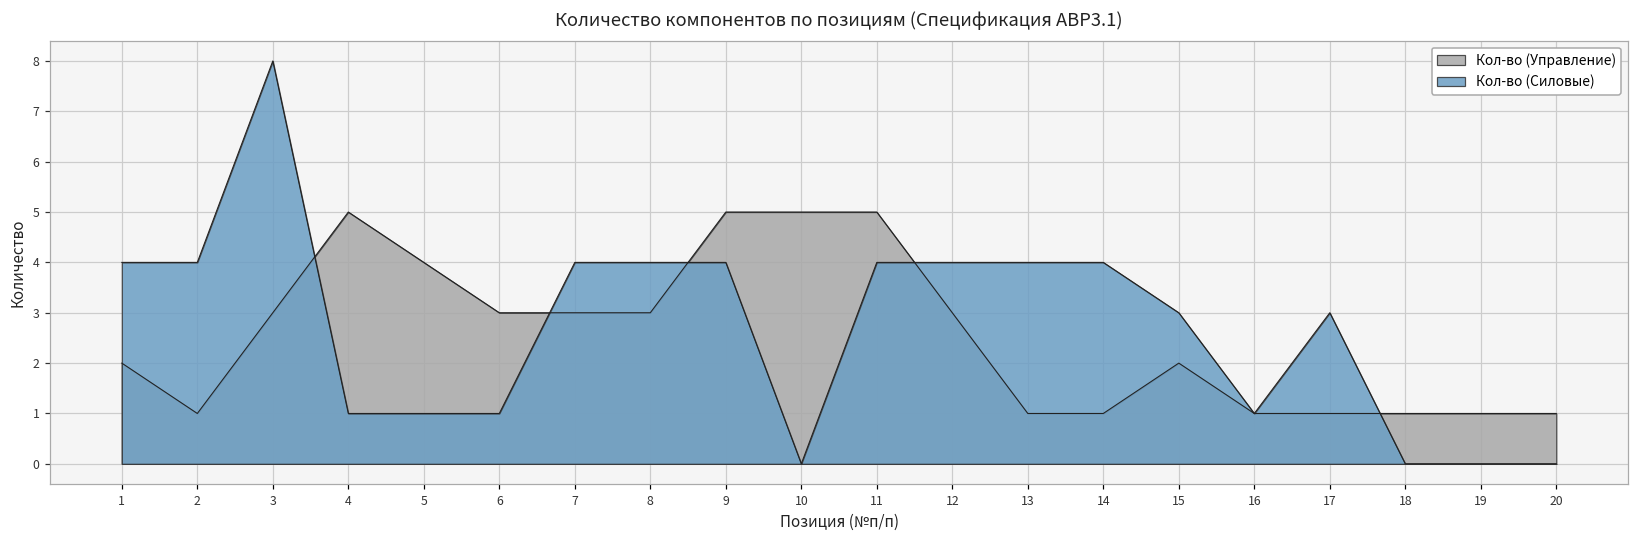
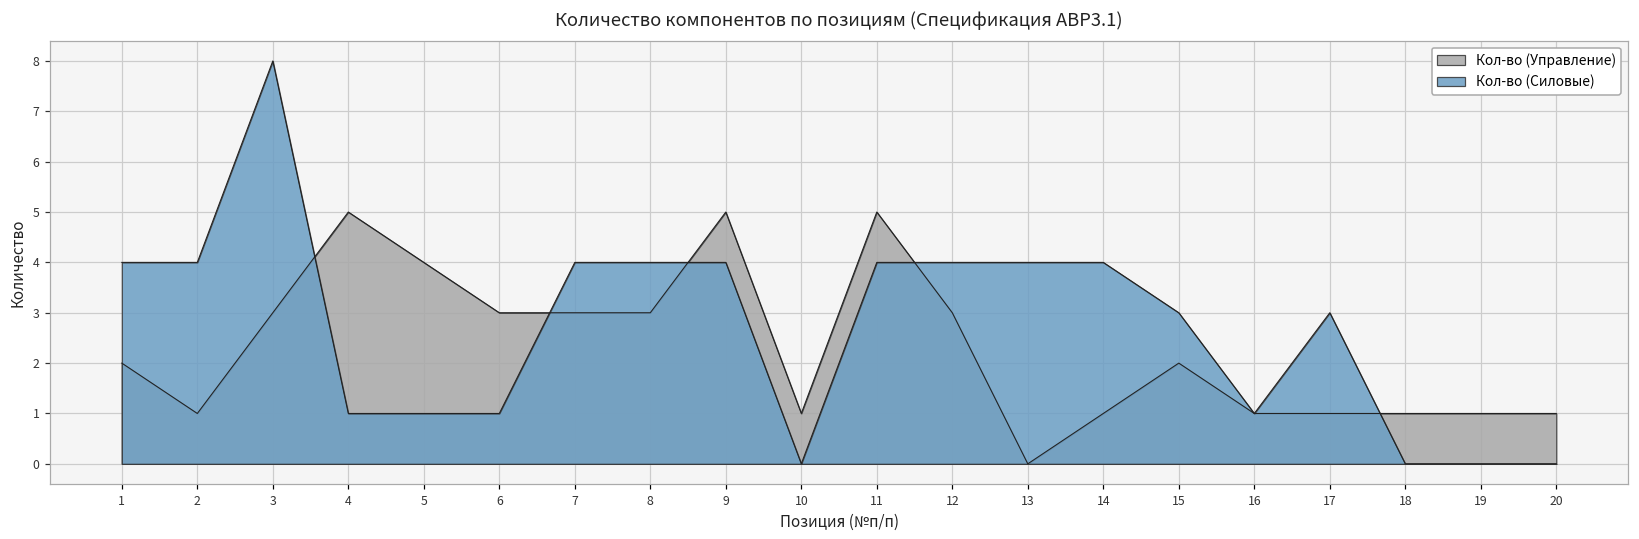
Кол-во (Управление), 10: 5 -> 1
Кол-во (Управление), 13: 1 -> 0
